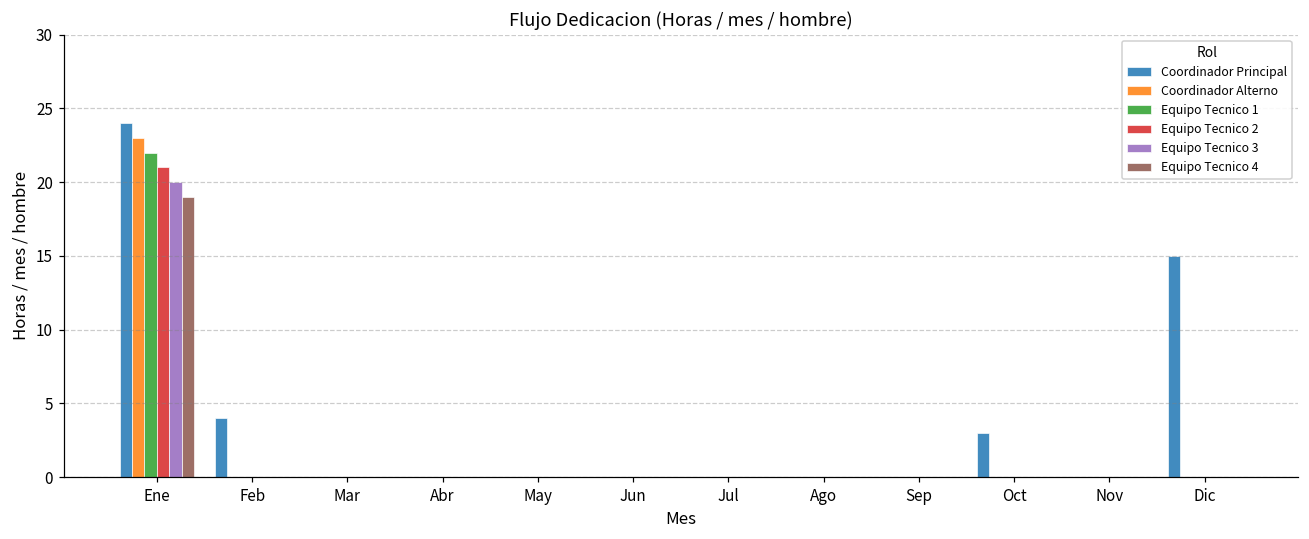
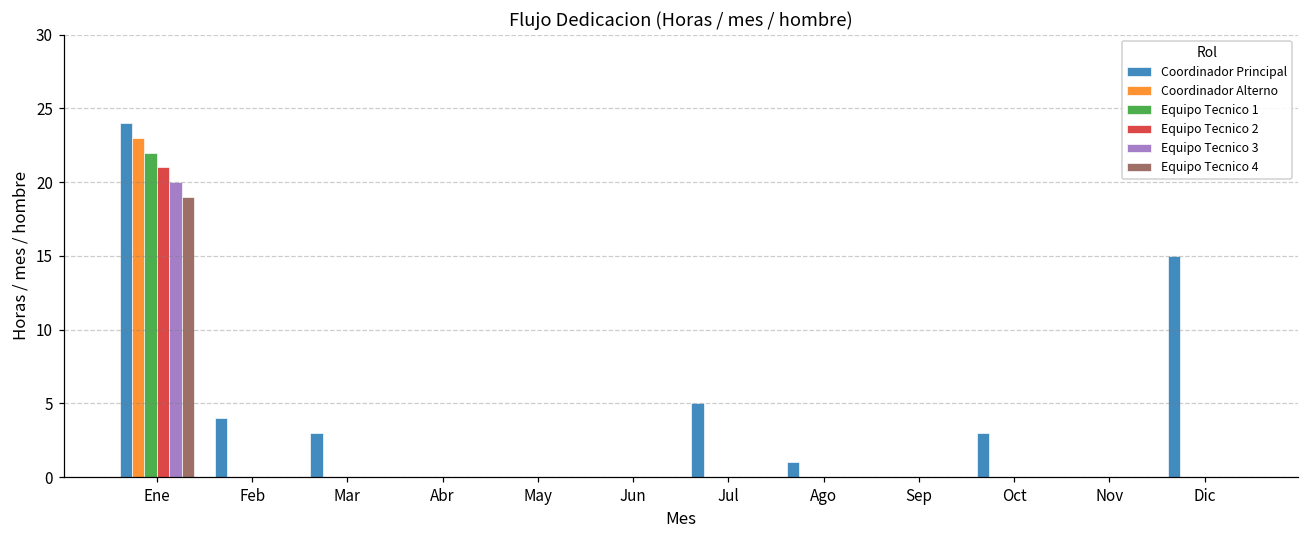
Coordinador Principal, Mar: 0 -> 3
Coordinador Principal, Jul: 0 -> 5
Coordinador Principal, Ago: 0 -> 1
